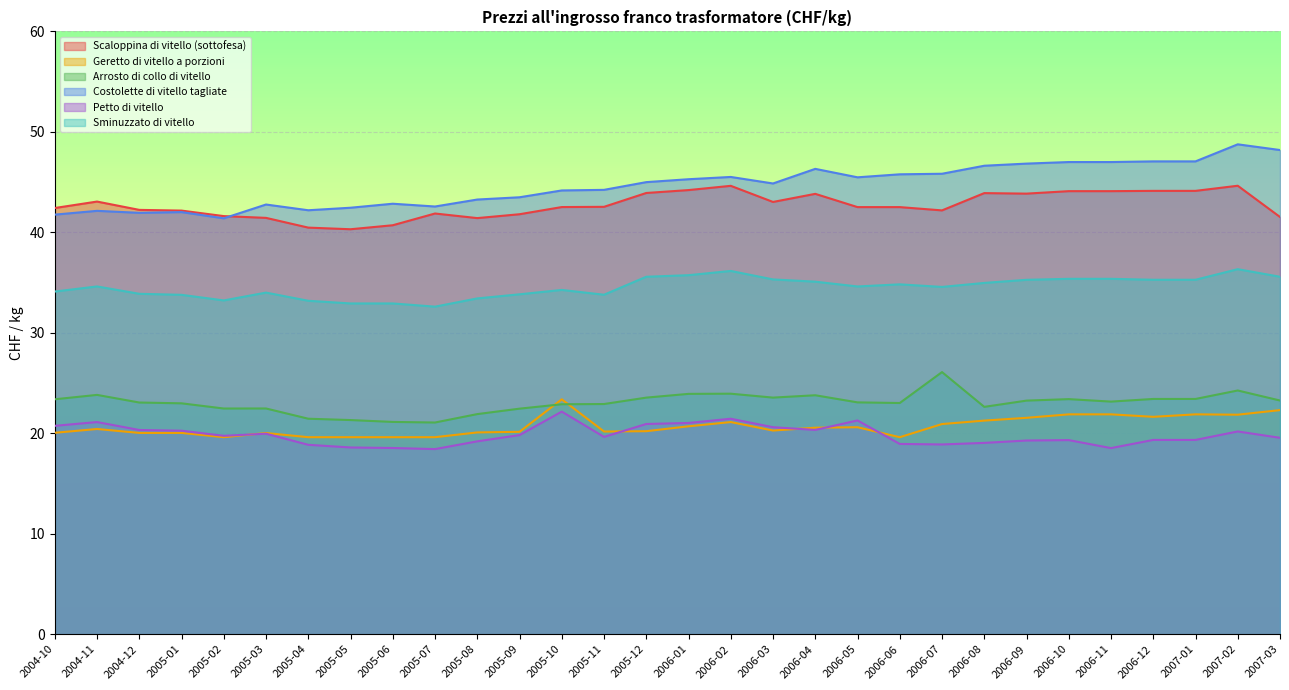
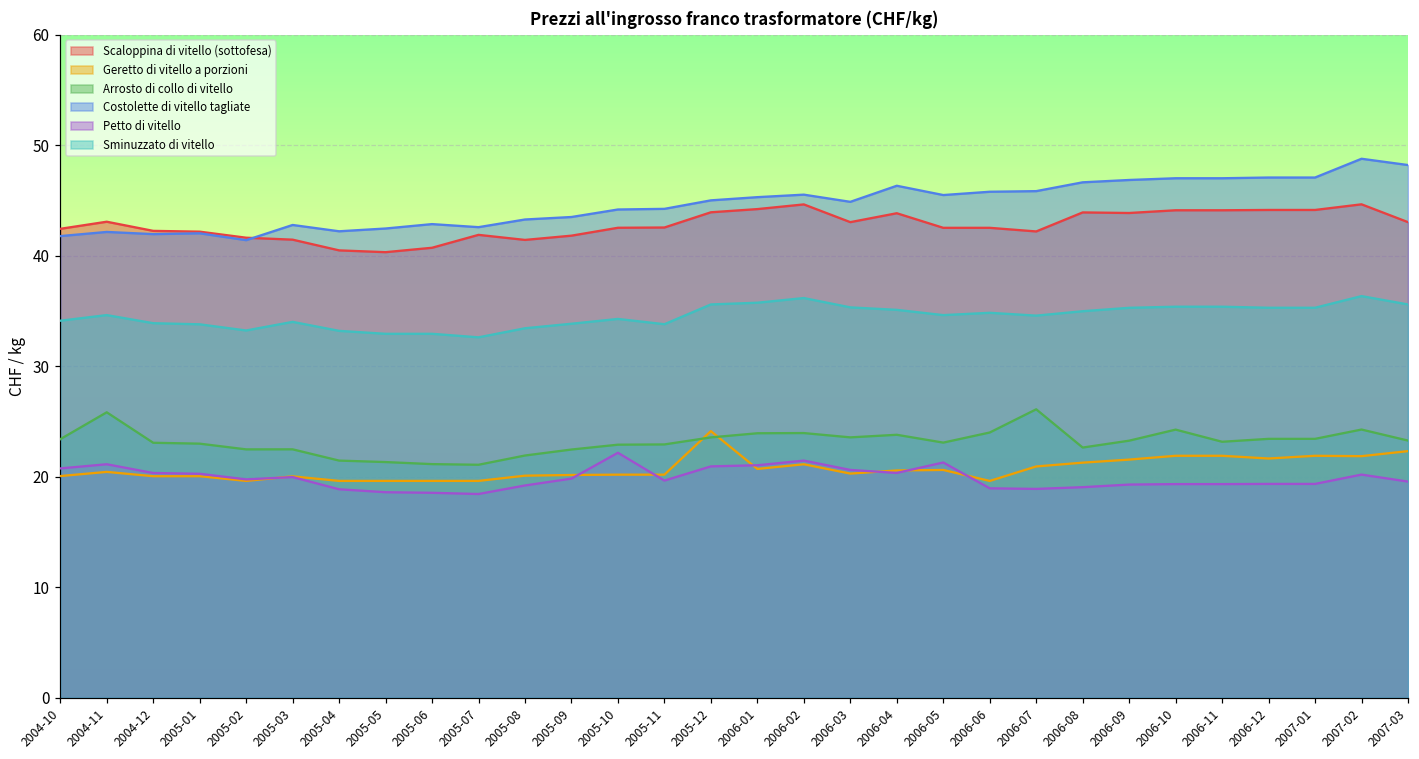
Arrosto di collo di vitello, 2004-11: 23.8 -> 25.8
Geretto di vitello a porzioni, 2005-10: 23.4 -> 20.2
Geretto di vitello a porzioni, 2005-12: 20.2 -> 24.1
Arrosto di collo di vitello, 2006-06: 23.0 -> 24.0
Arrosto di collo di vitello, 2006-10: 23.4 -> 24.3
Petto di vitello, 2006-11: 18.5 -> 19.3
Scaloppina di vitello (sottofesa), 2007-03: 41.5 -> 43.0
